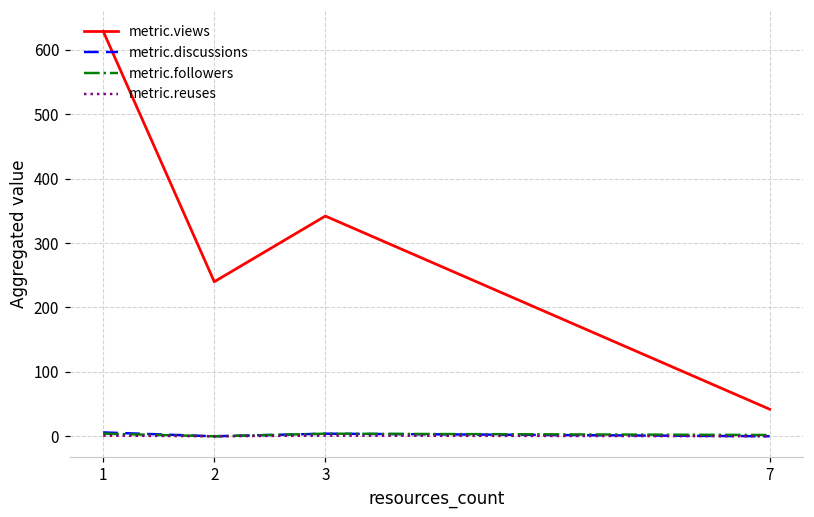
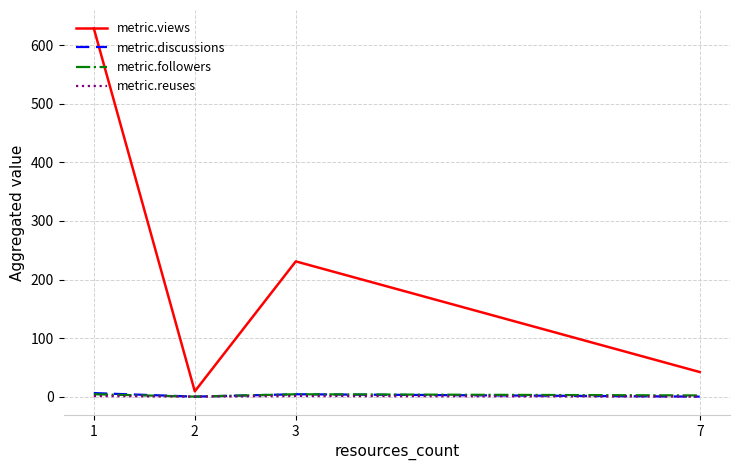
metric.views, 2: 240 -> 10
metric.views, 3: 340 -> 230
